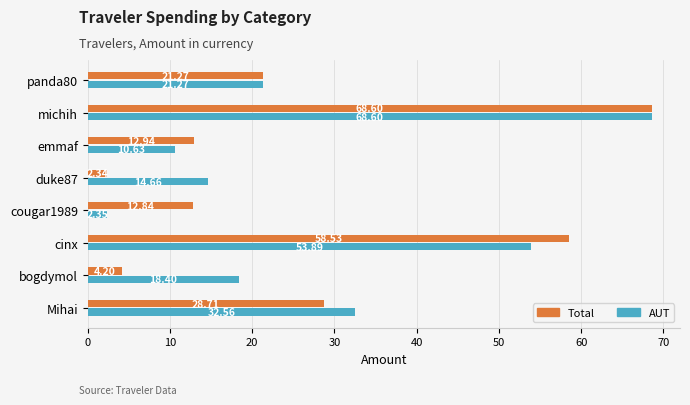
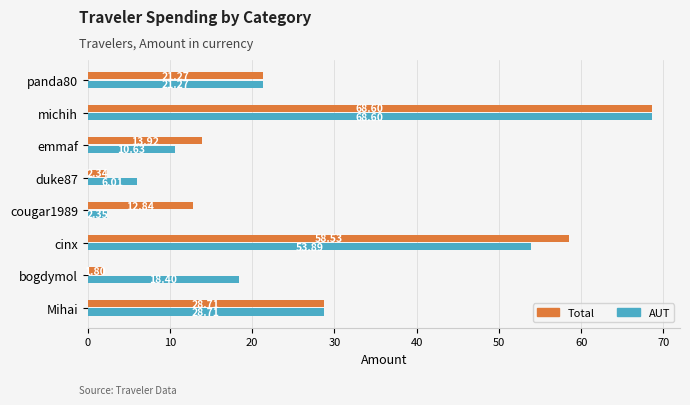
Total, emmaf: 12.94 -> 13.92
AUT, duke87: 14.66 -> 6.01
Total, bogdymol: 4 -> 2
AUT, Mihai: 32.56 -> 28.71
